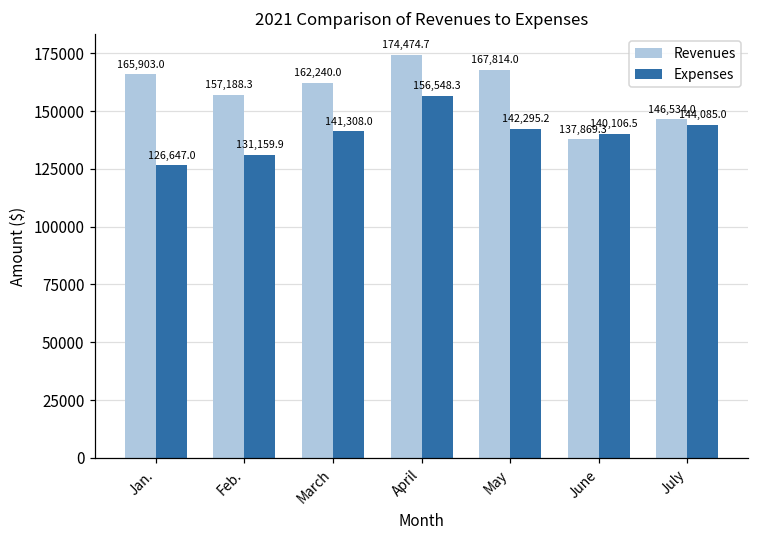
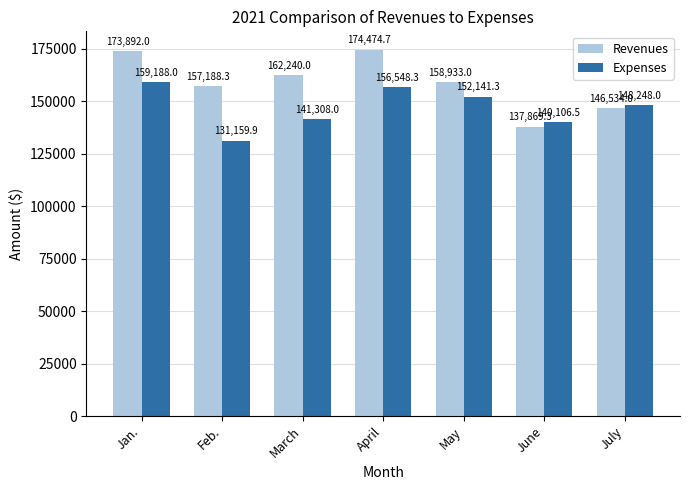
Revenues, Jan.: 165,903.0 -> 173,892.0
Expenses, Jan.: 126,647.0 -> 159,188.0
Revenues, May: 167,814.0 -> 158,933.0
Expenses, May: 142,295.2 -> 152,141.3
Expenses, July: 144,085.0 -> 148,248.0
